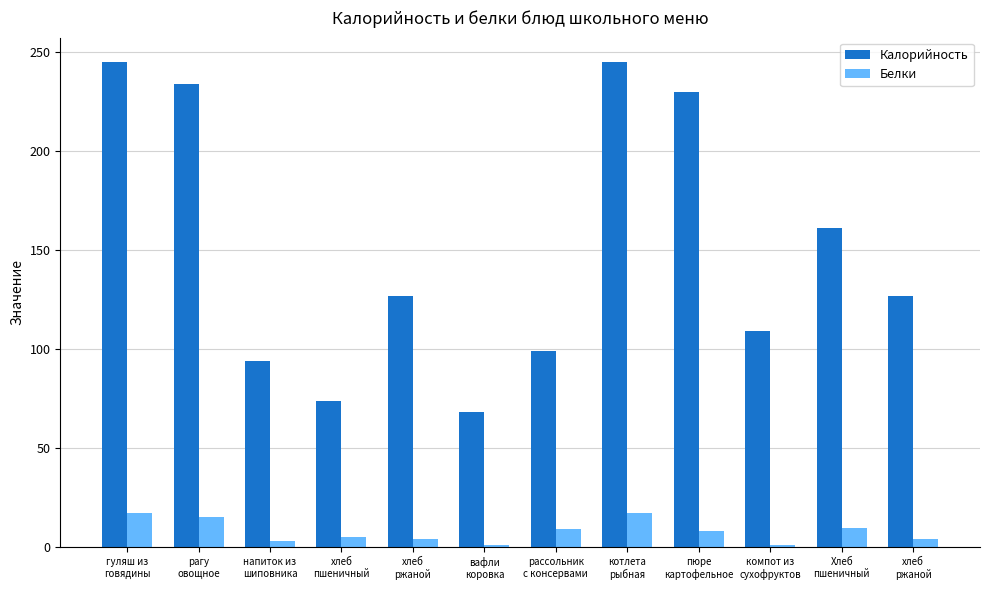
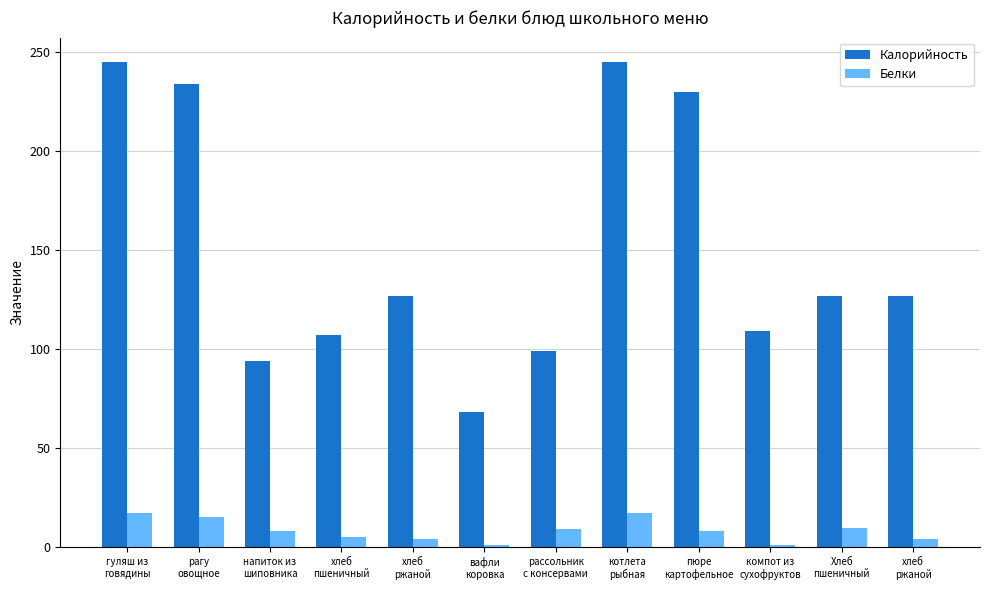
Белки, напиток из шиповника: 3 -> 8
Калорийность, хлеб пшеничный: 74 -> 107
Калорийность, Хлеб пшеничный: 161 -> 127
